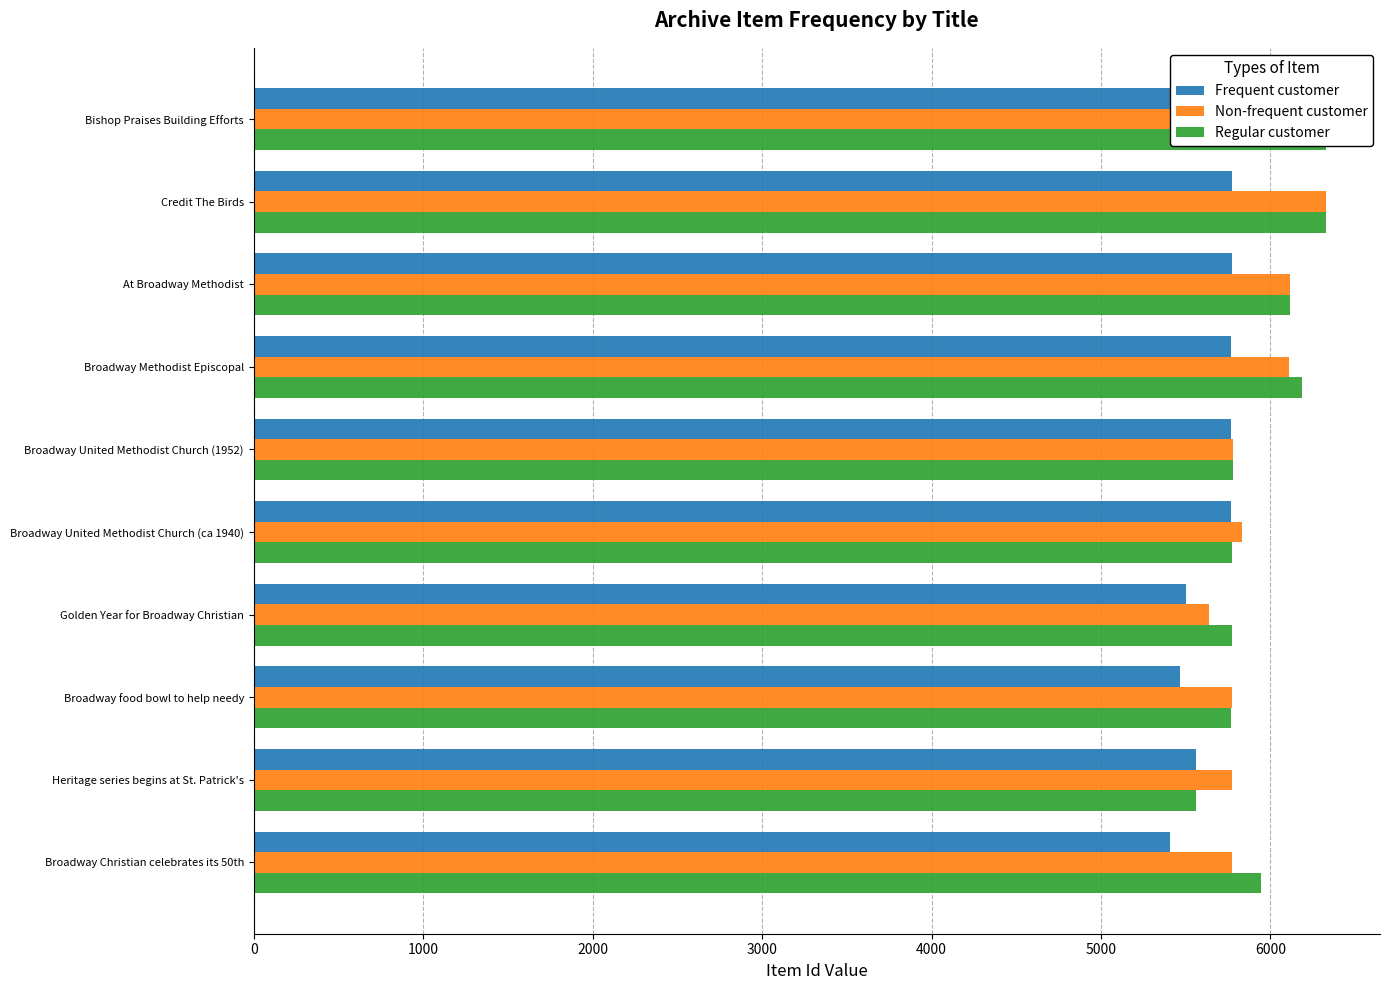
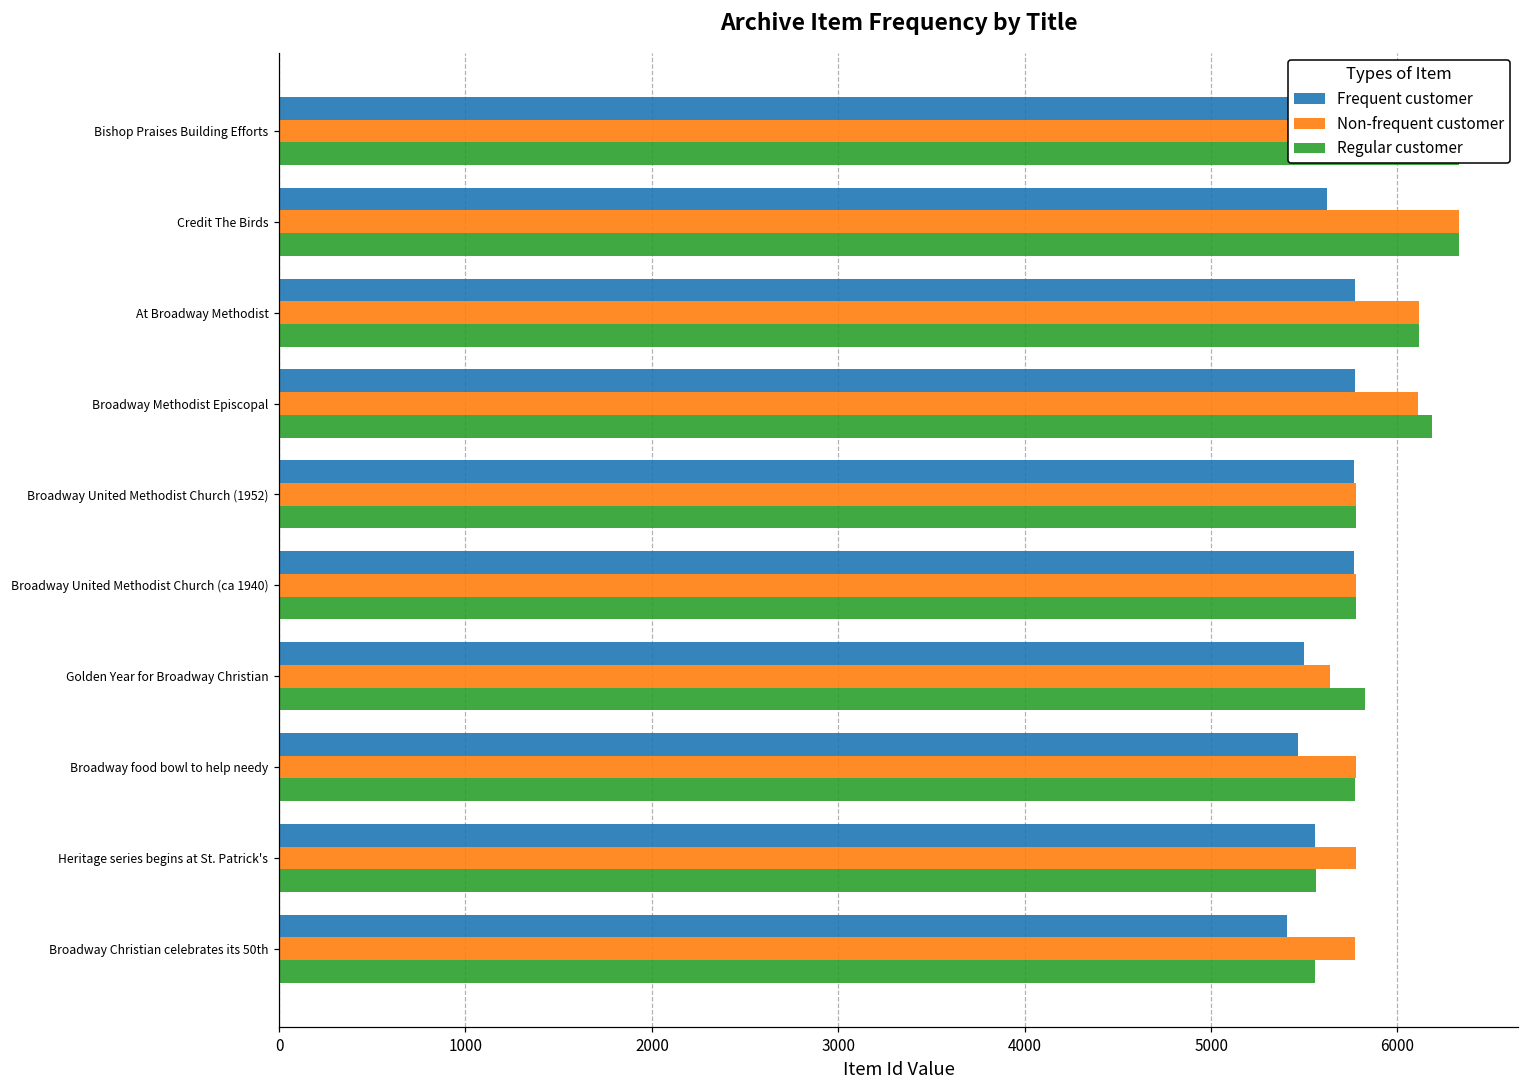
Frequent customer, Credit The Birds: 5770 -> 5620
Non-frequent customer, Broadway United Methodist Church (ca 1940): 5830 -> 5780
Regular customer, Golden Year for Broadway Christian: 5770 -> 5830
Regular customer, Broadway Christian celebrates its 50th: 5940 -> 5560
